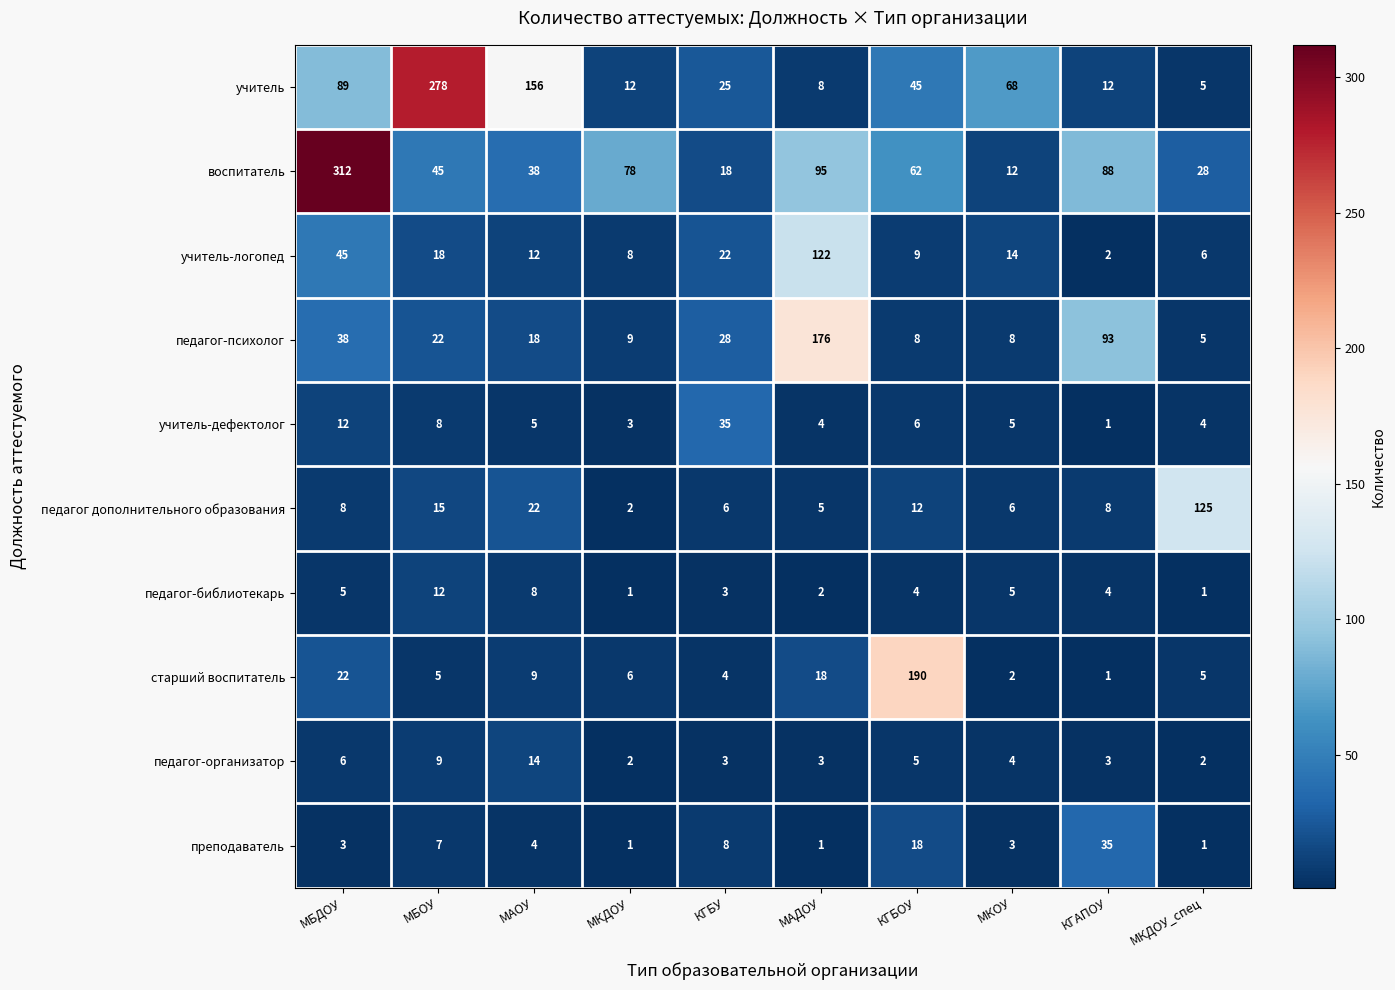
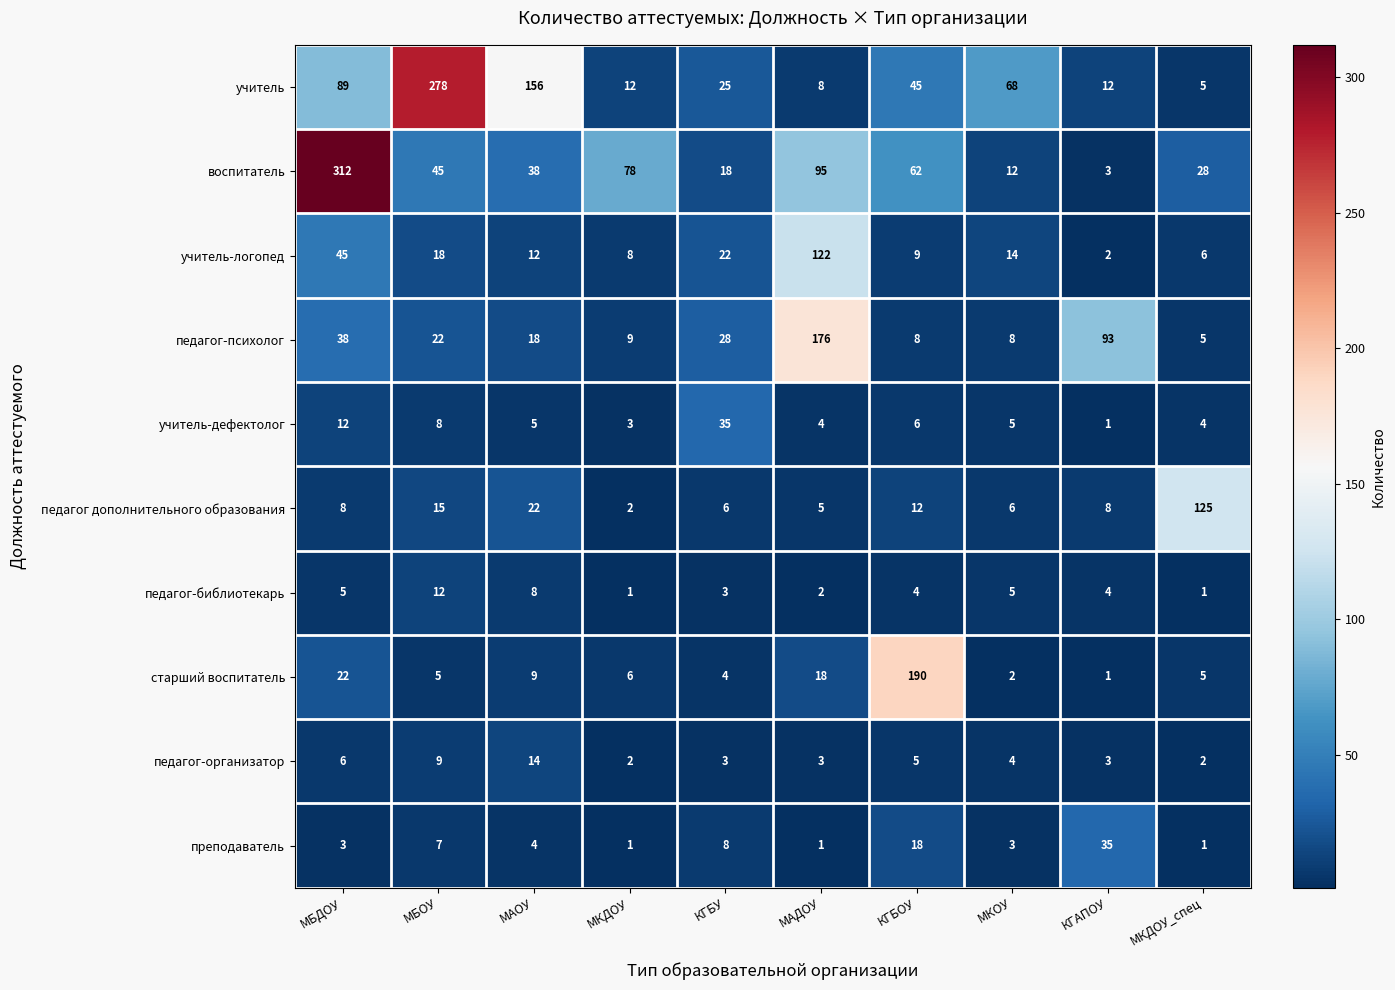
воспитатель, КГАПОУ: 88 -> 3
